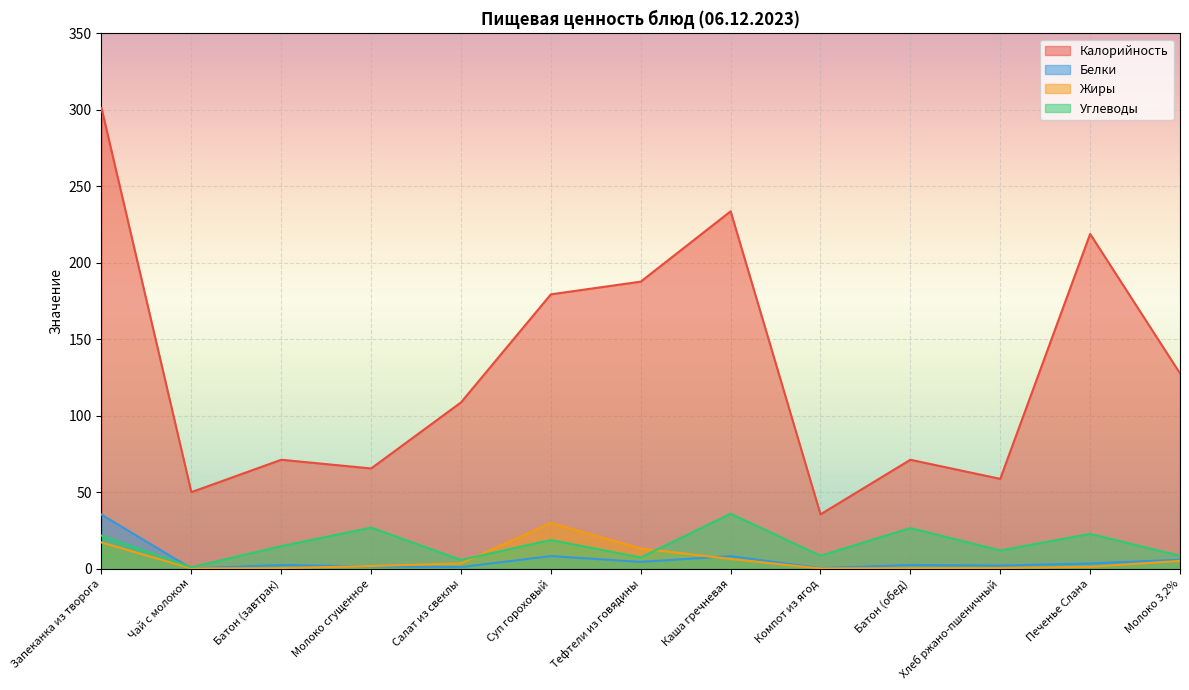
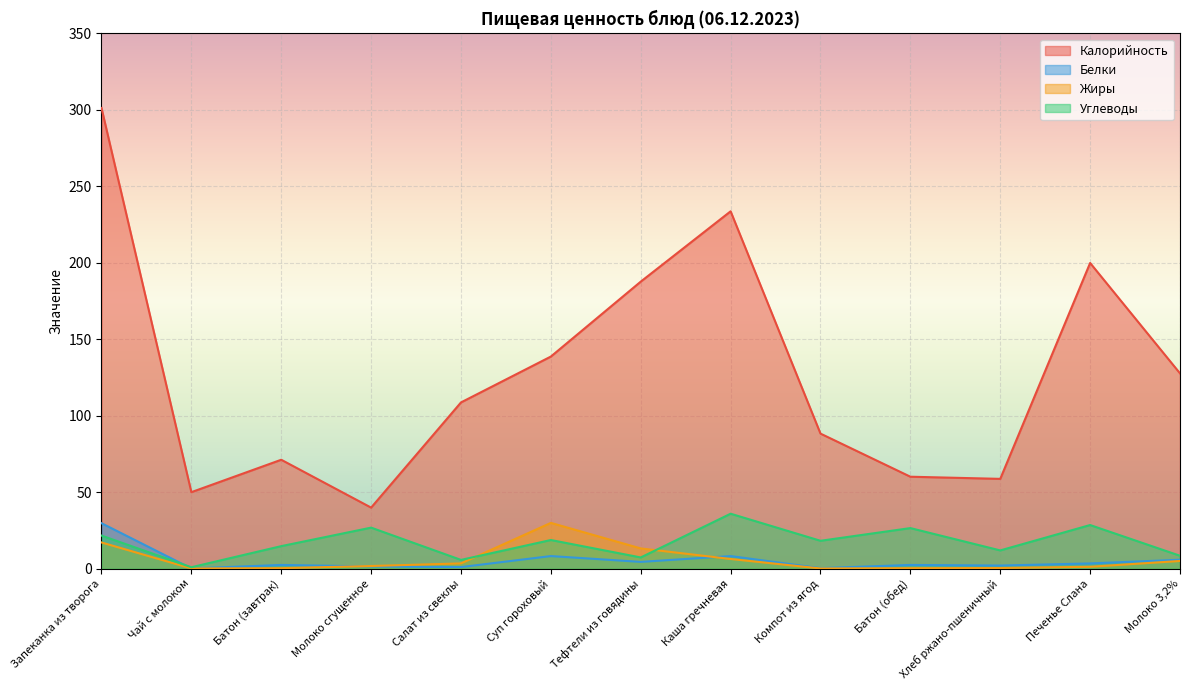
Белки, Запеканка из творога: 35 -> 30
Калорийность, Молоко сгущенное: 66 -> 40
Калорийность, Суп гороховый: 179 -> 139
Калорийность, Компот из ягод: 36 -> 88
Углеводы, Компот из ягод: 8 -> 18
Калорийность, Батон (обед): 71 -> 60
Калорийность, Печенье Слана: 219 -> 200
Углеводы, Печенье Слана: 23 -> 29
